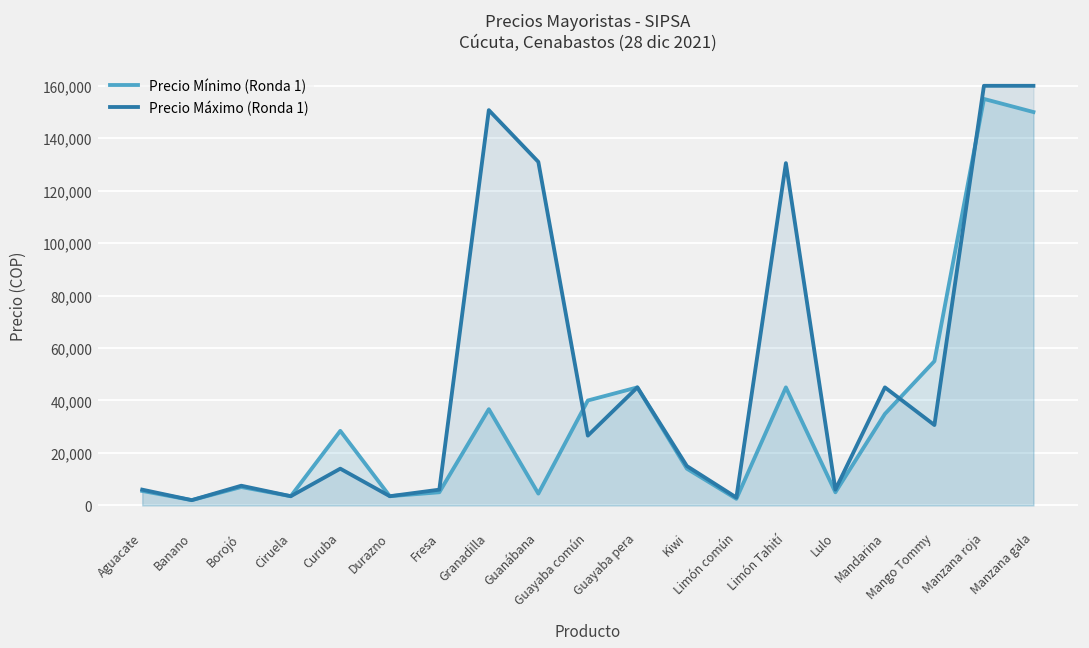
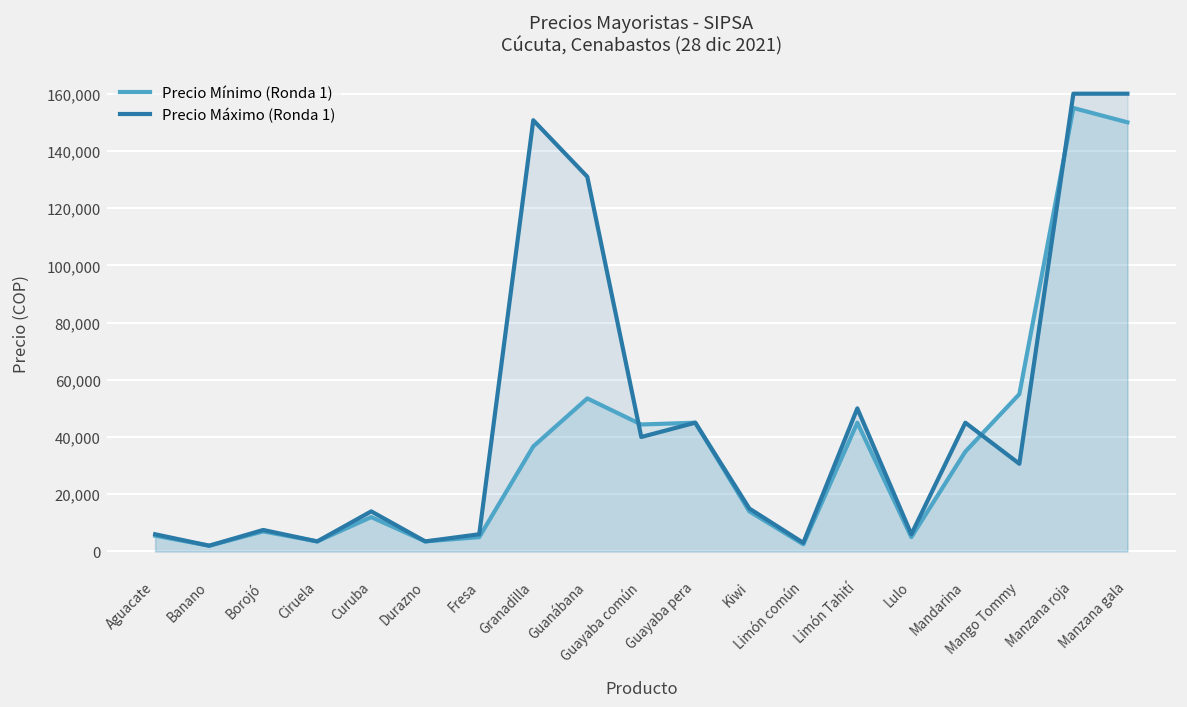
Precio Mínimo (Ronda 1), Curuba: 28,000 -> 12,000
Precio Mínimo (Ronda 1), Guanábana: 5,000 -> 53,000
Precio Mínimo (Ronda 1), Guayaba común: 40,000 -> 44,000
Precio Máximo (Ronda 1), Guayaba común: 27,000 -> 40,000
Precio Máximo (Ronda 1), Limón Tahití: 131,000 -> 50,000
